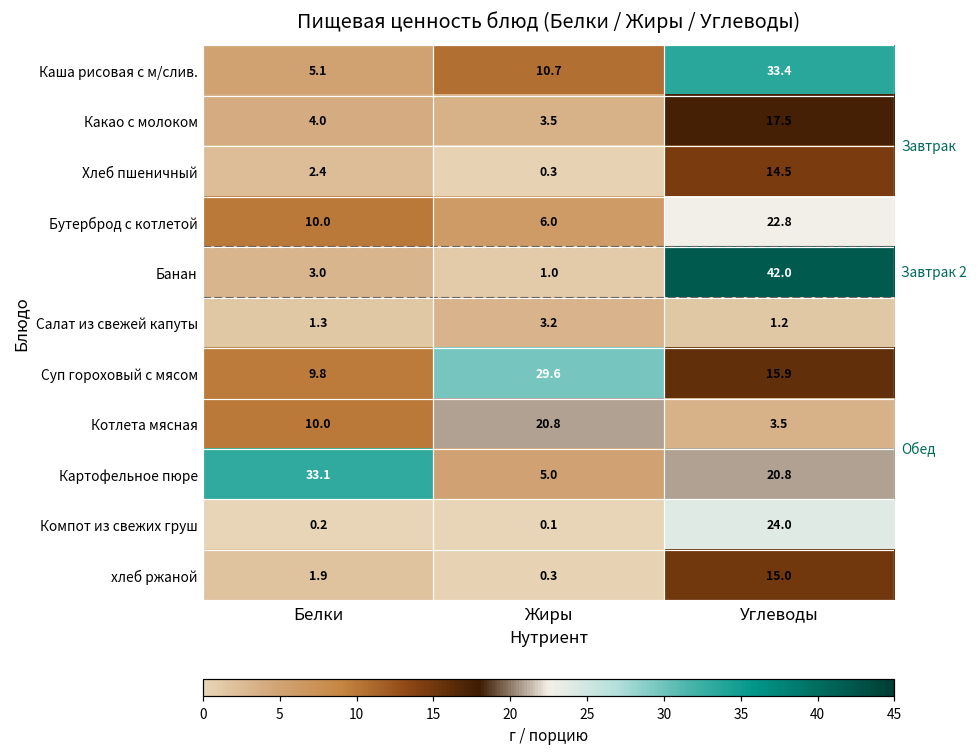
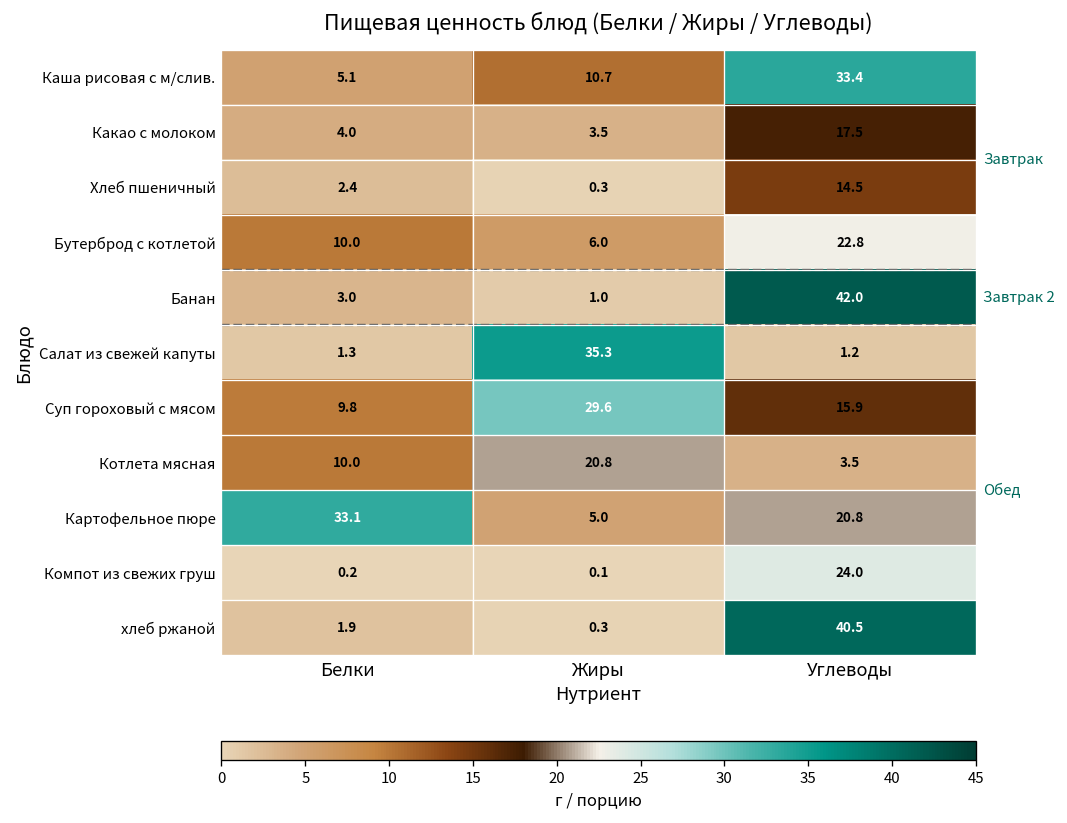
Салат из свежей капуты, Жиры: 3.2 -> 35.3
хлеб ржаной, Углеводы: 15.0 -> 40.5
